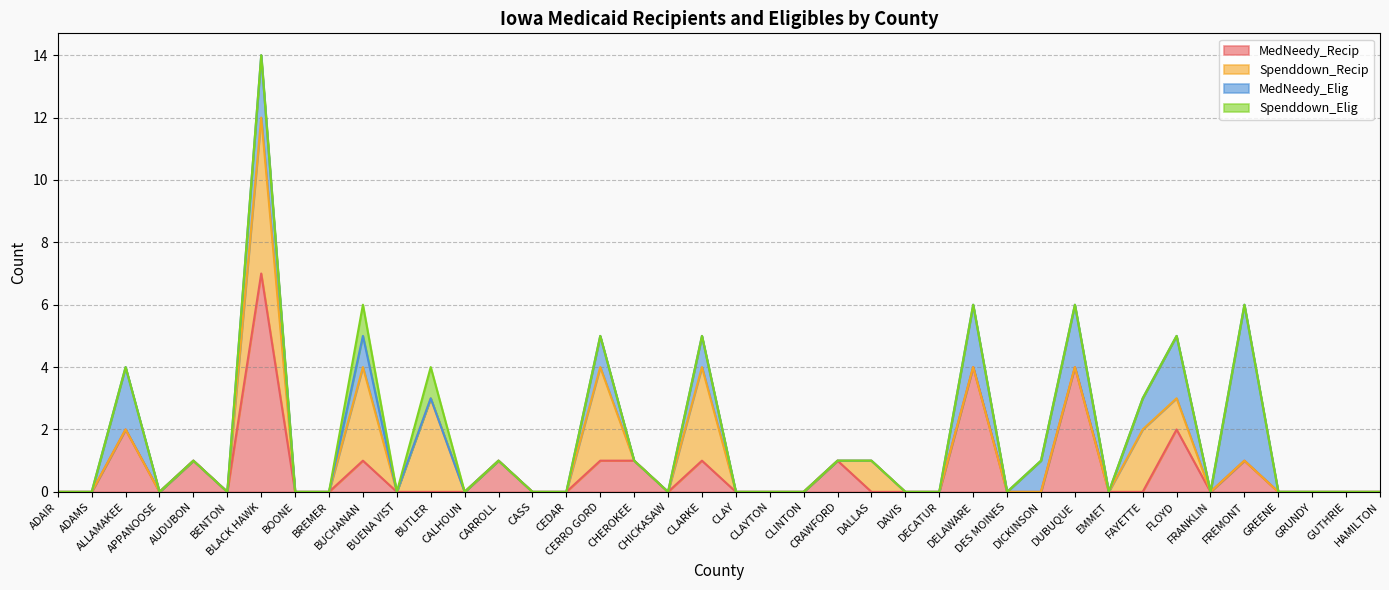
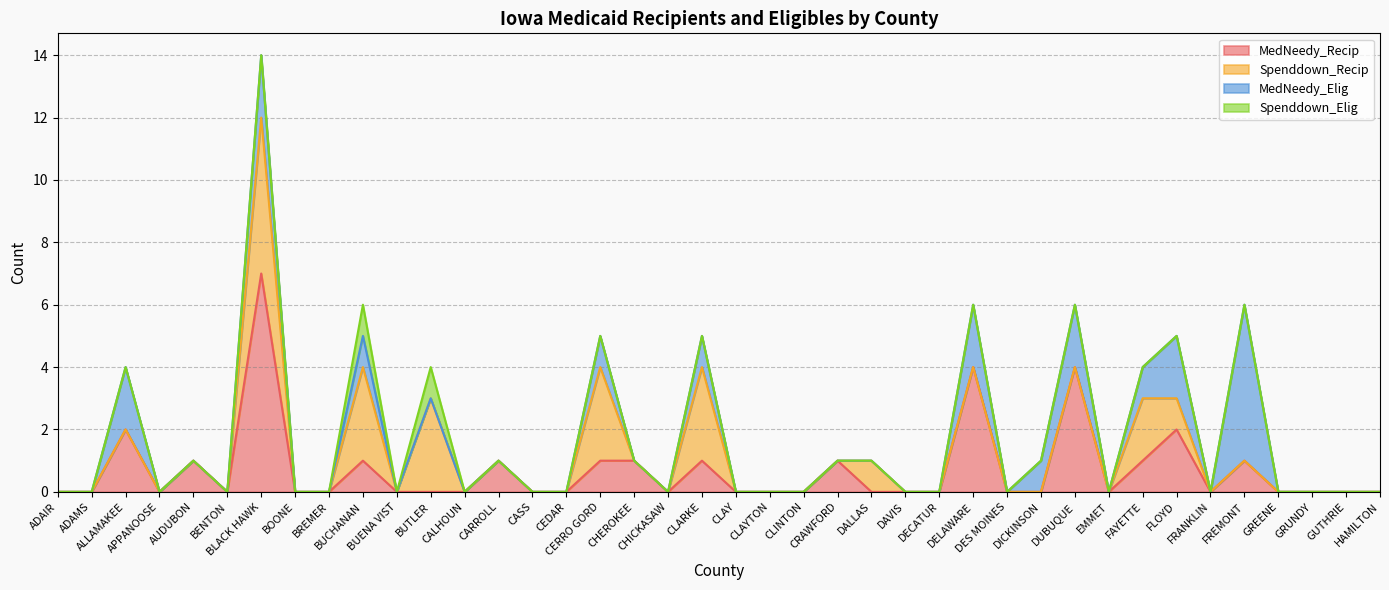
MedNeedy_Recip, FAYETTE: 0 -> 1
